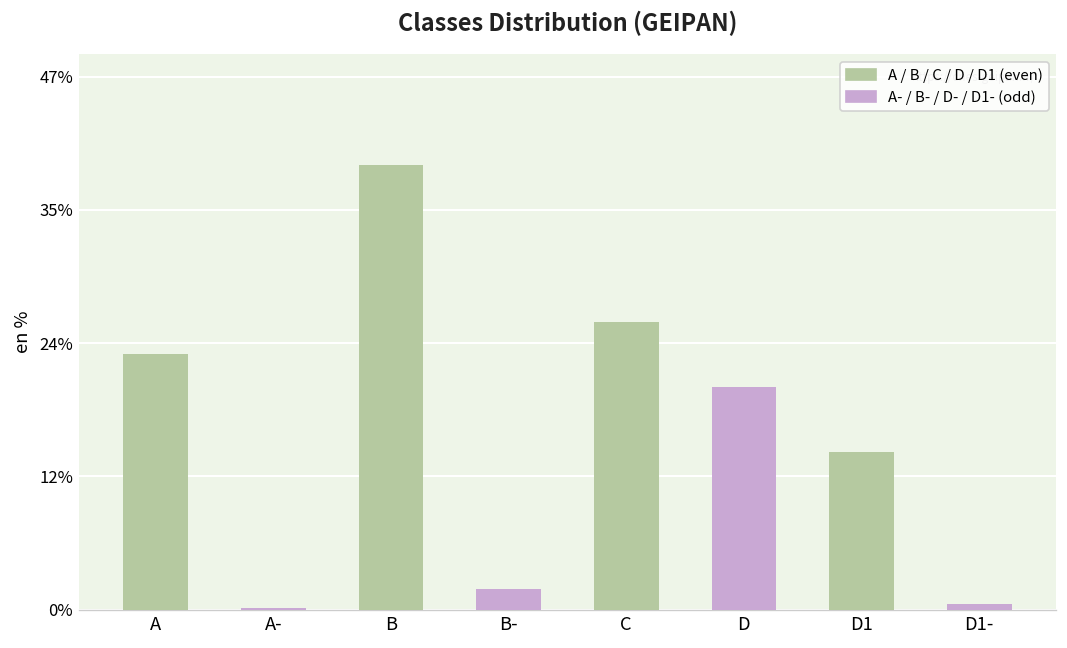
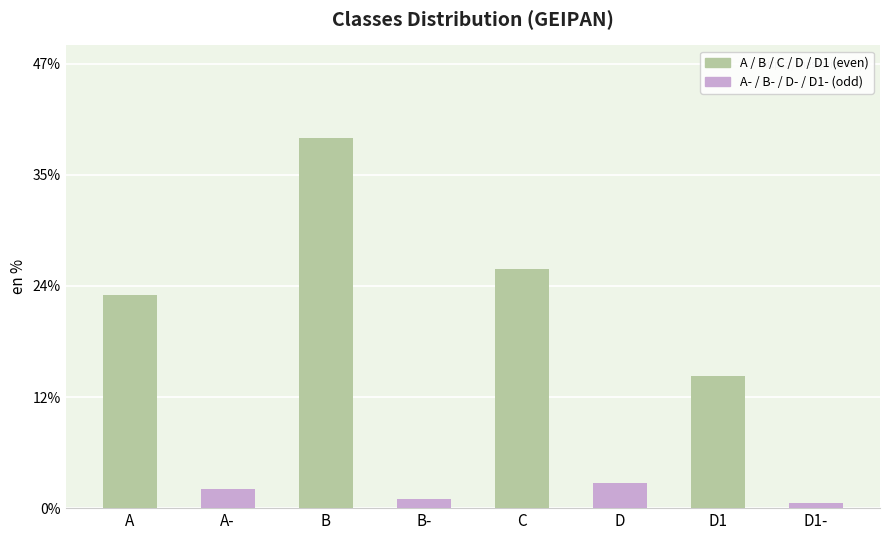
A-: 0% -> 2%
B-: 2% -> 1%
D: 20% -> 3%
